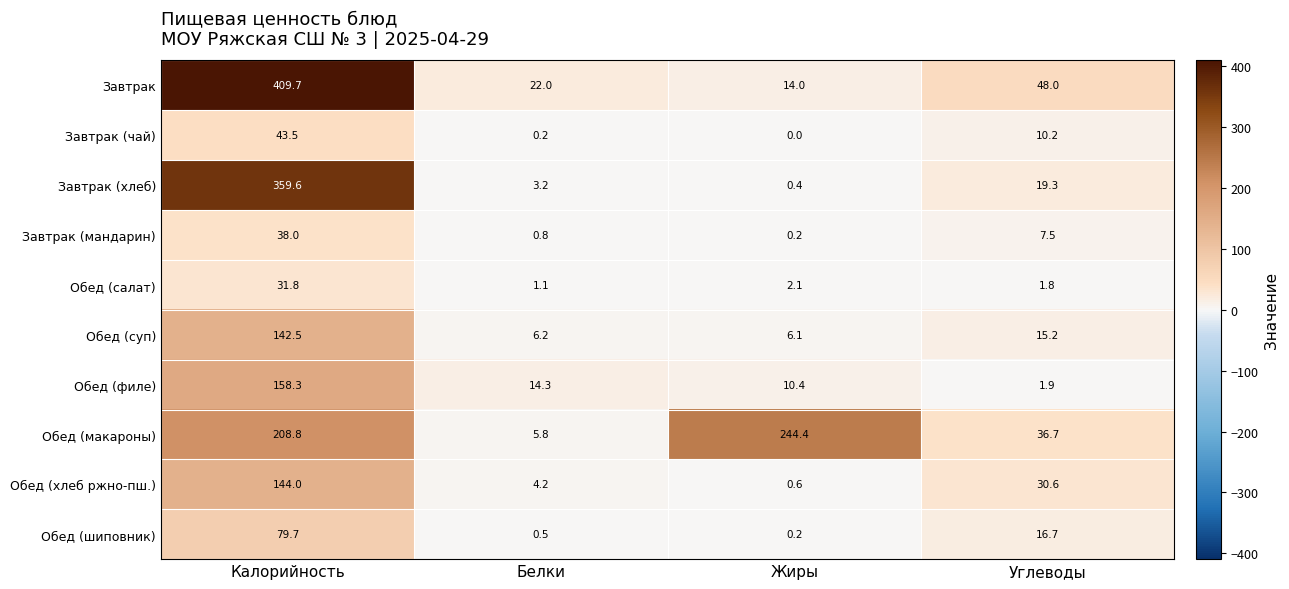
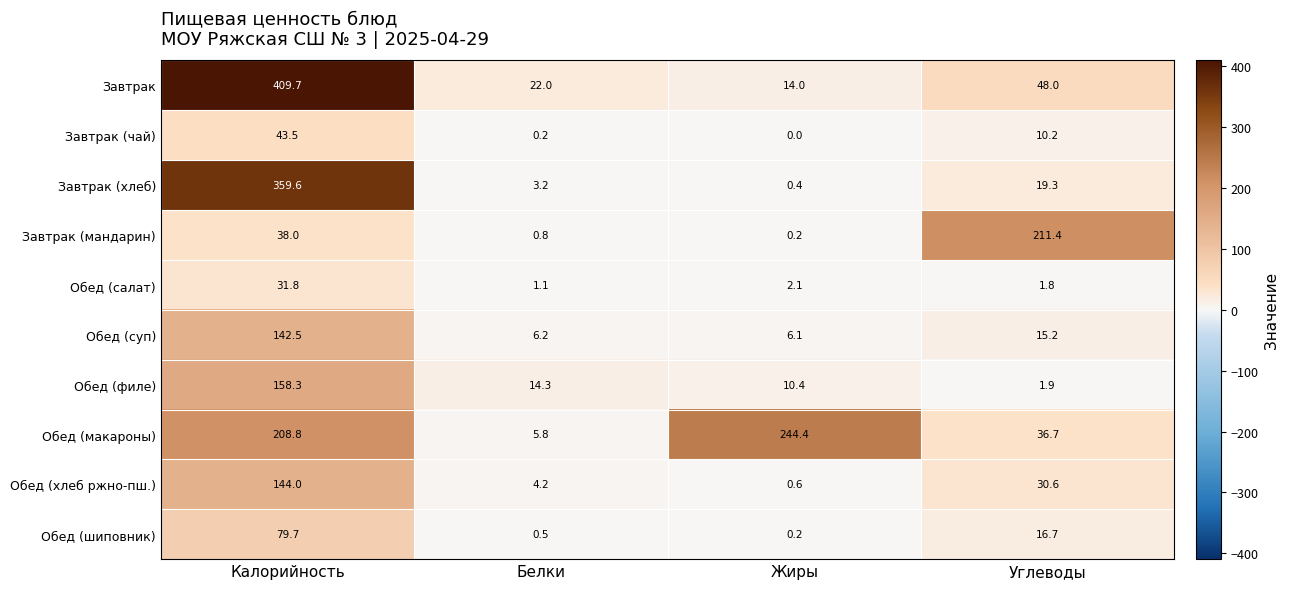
Завтрак (мандарин), Углеводы: 7.5 -> 211.4
